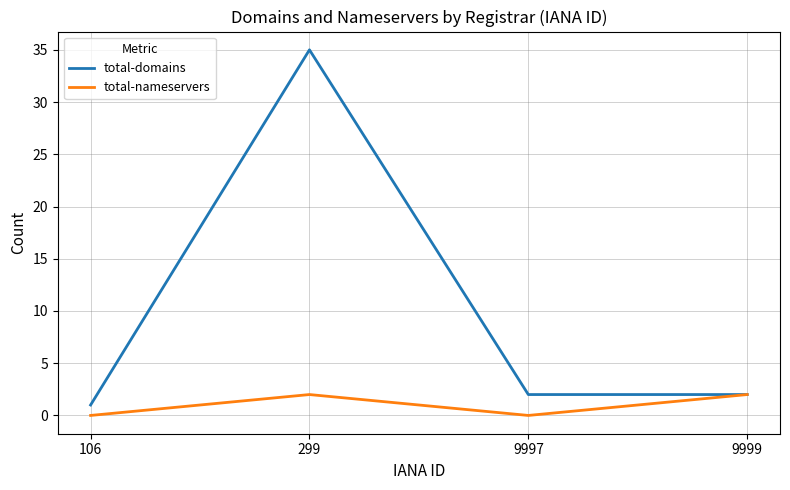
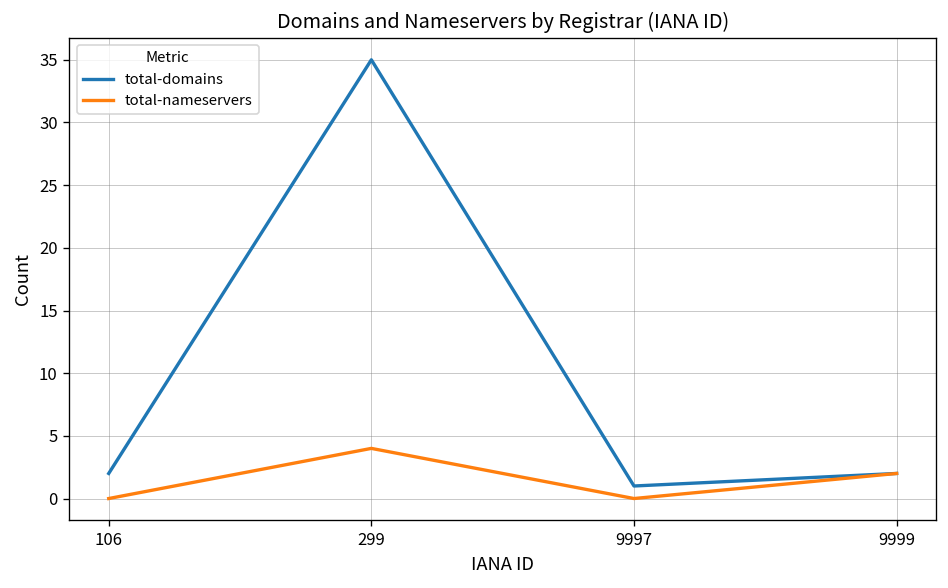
total-domains, 106: 1 -> 2
total-nameservers, 299: 2 -> 4
total-domains, 9997: 2 -> 1
